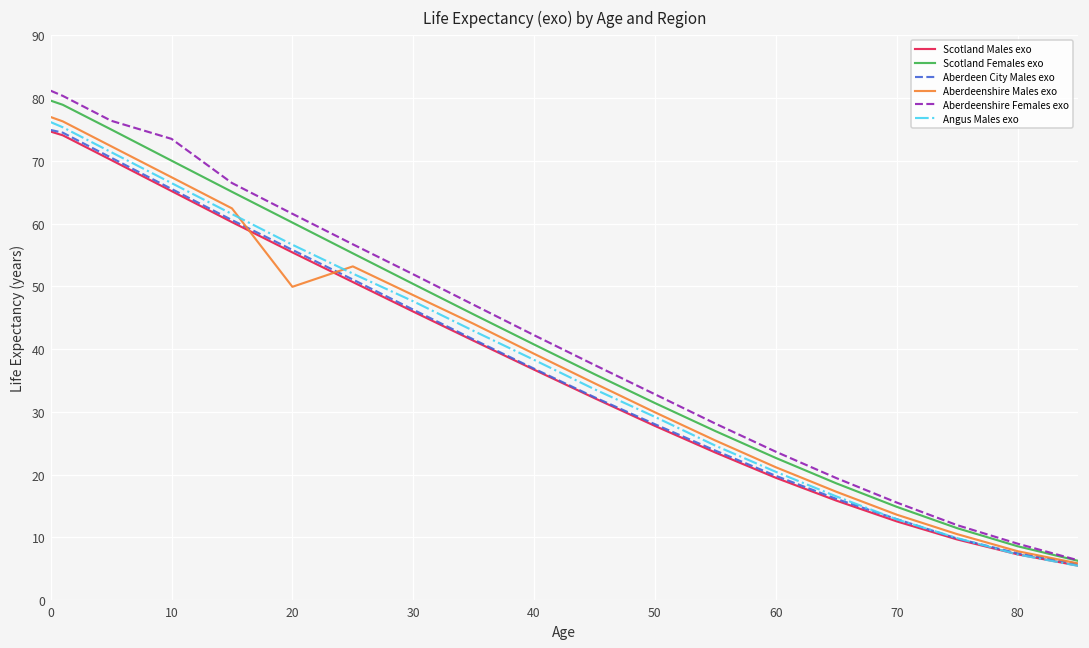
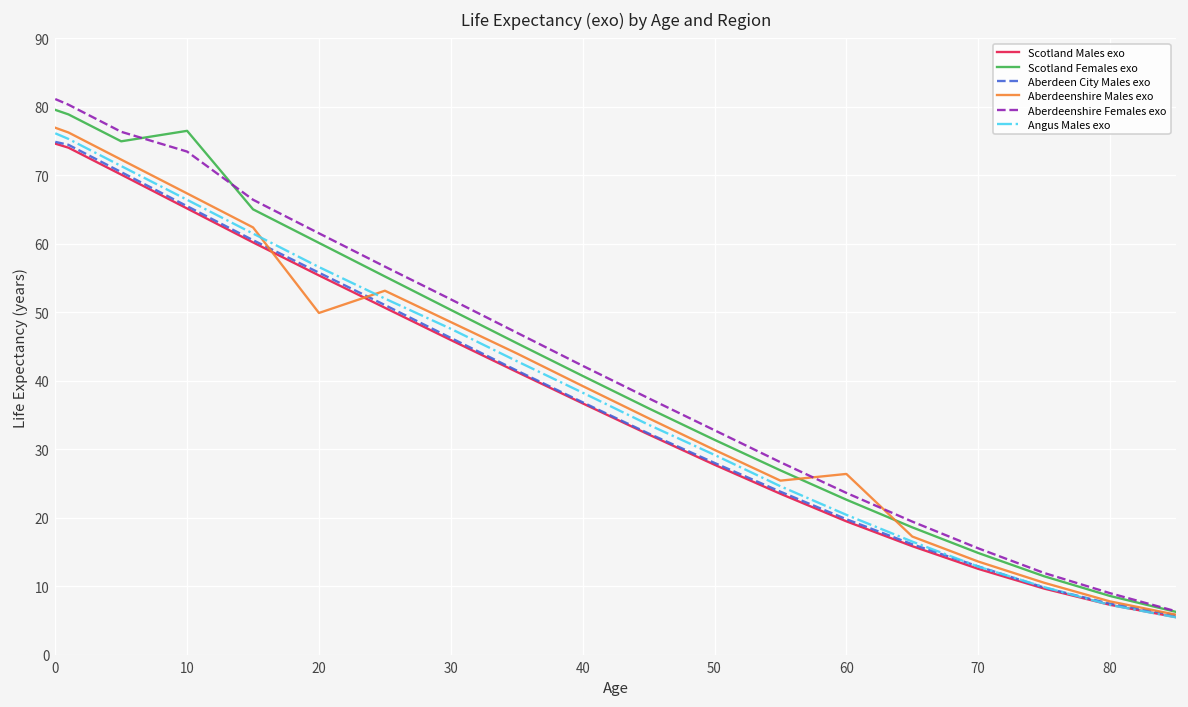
Scotland Females exo, 10: 70 -> 77
Aberdeenshire Males exo, 60: 21 -> 26
